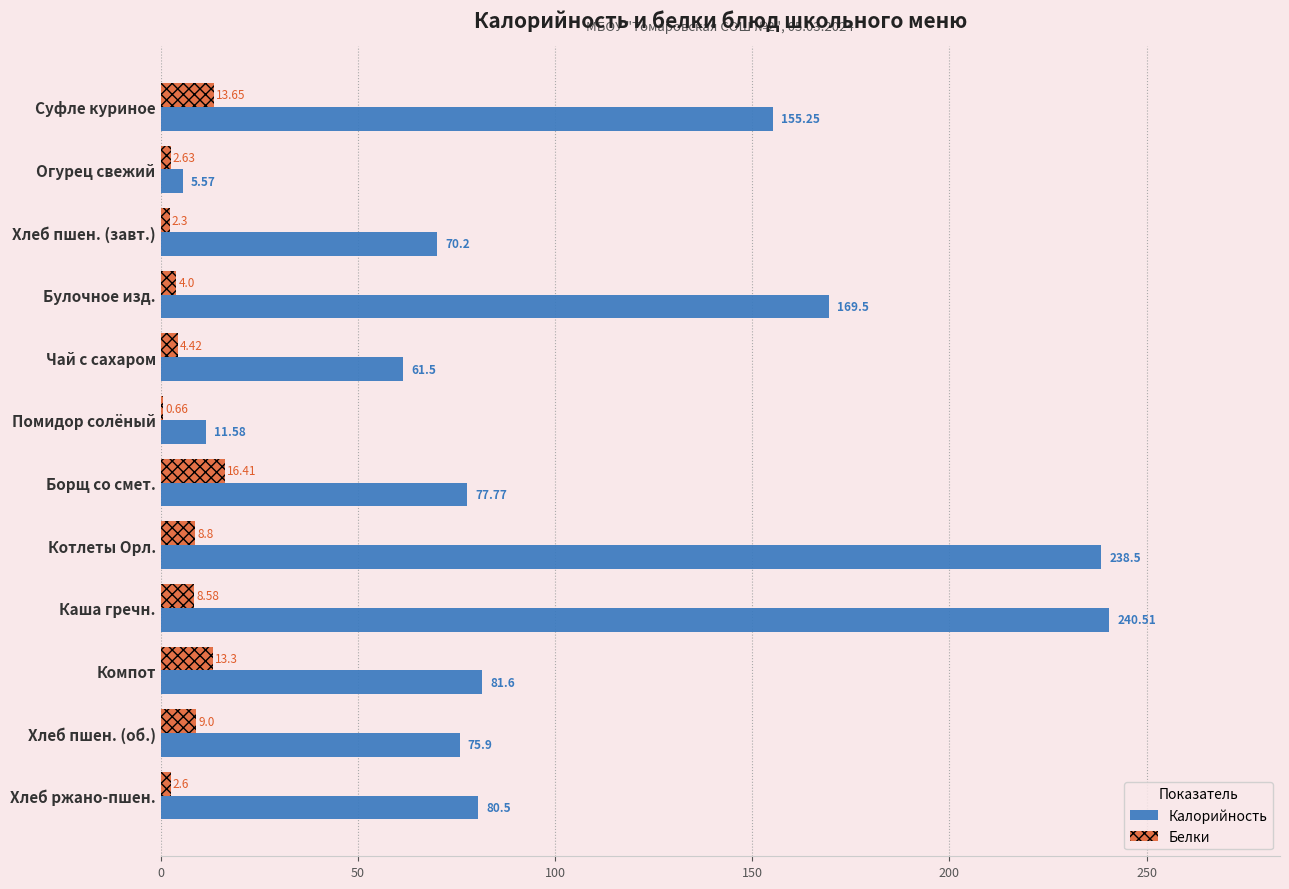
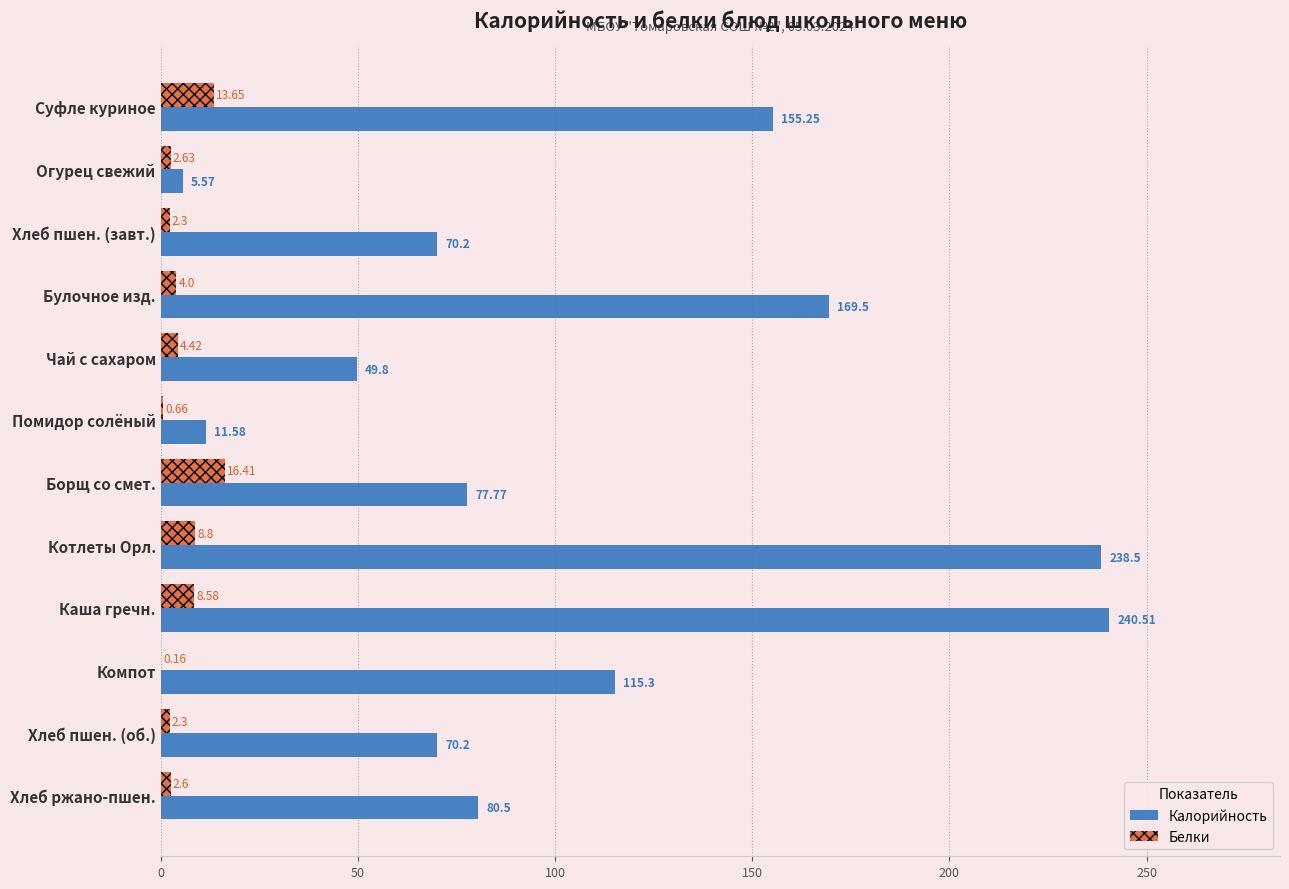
Калорийность, Чай с сахаром: 61.5 -> 49.8
Белки, Компот: 13.3 -> 0.16
Калорийность, Компот: 81.6 -> 115.3
Белки, Хлеб пшен. (об.): 9.0 -> 2.3
Калорийность, Хлеб пшен. (об.): 75.9 -> 70.2
